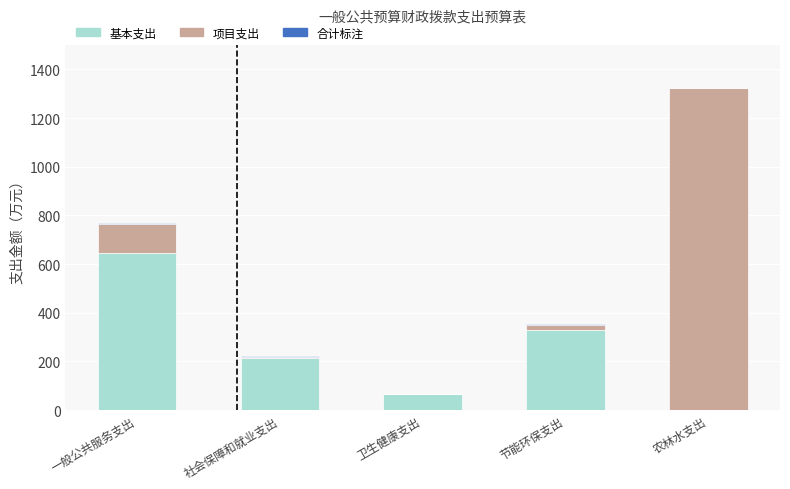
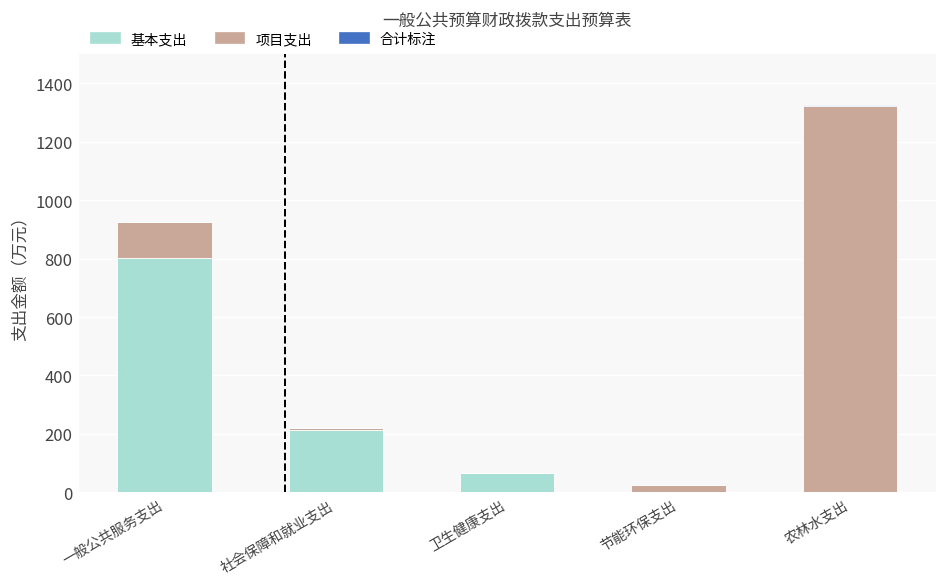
基本支出, 一般公共服务支出: 640 -> 800
基本支出, 节能环保支出: 330 -> 0
